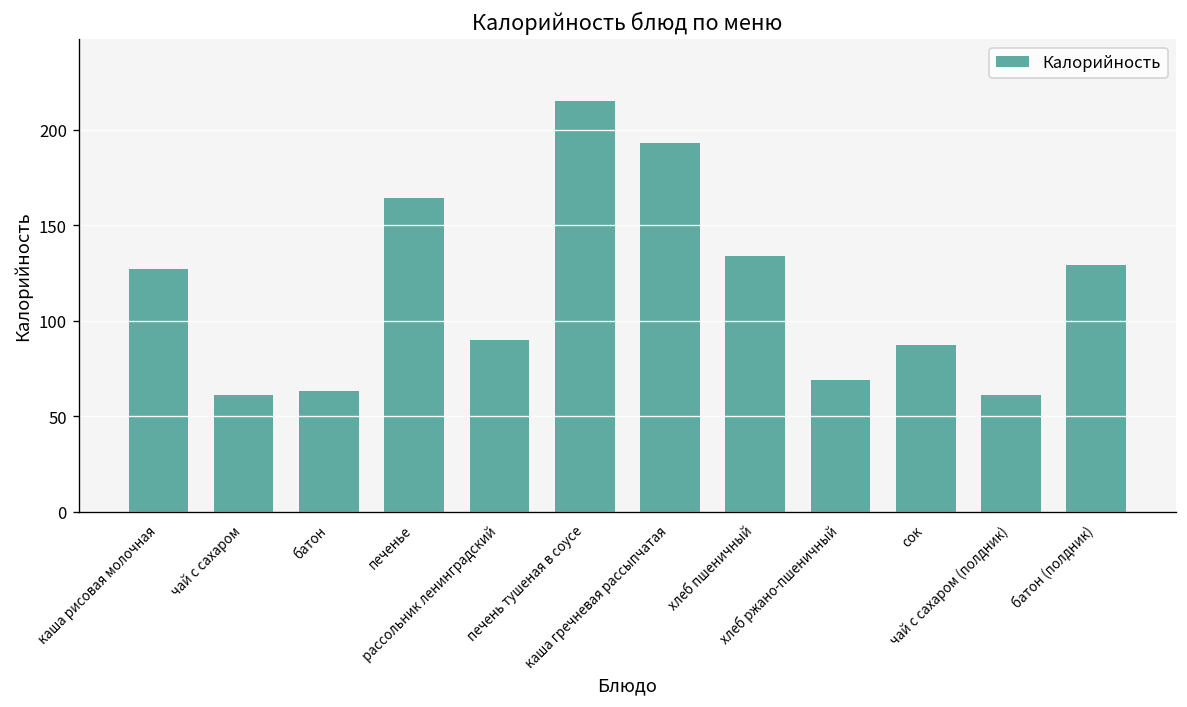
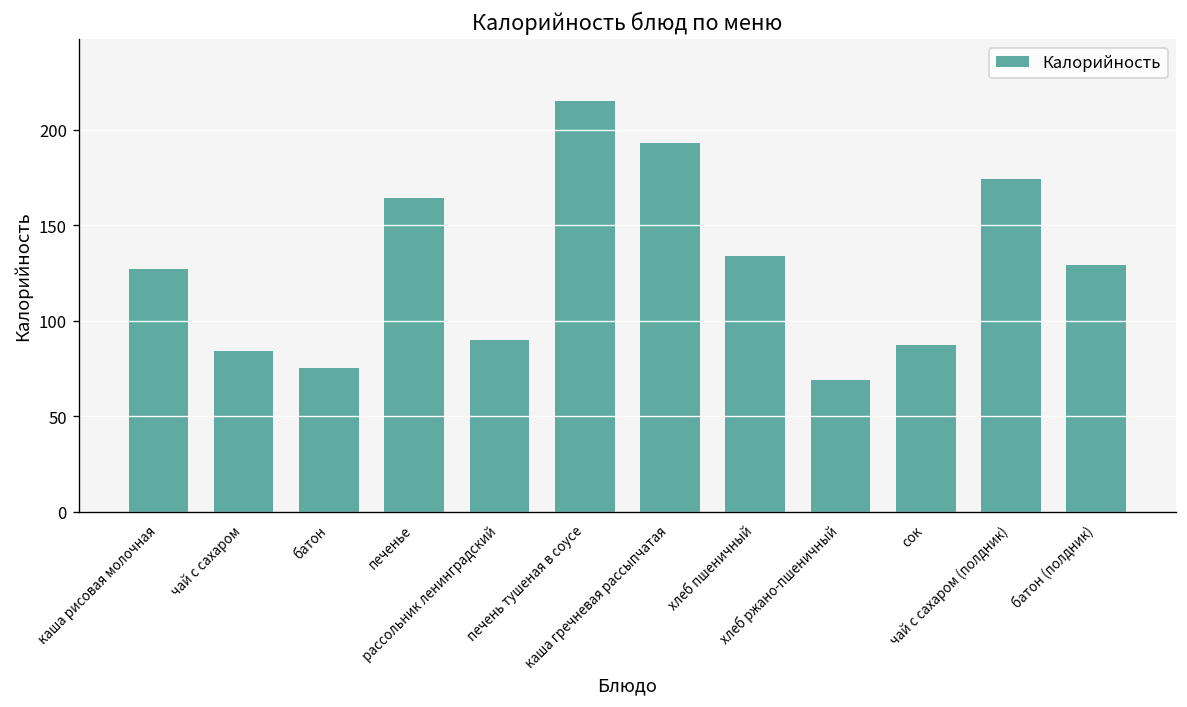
чай с сахаром: 61 -> 84
батон: 63 -> 75
чай с сахаром (полдник): 61 -> 174
